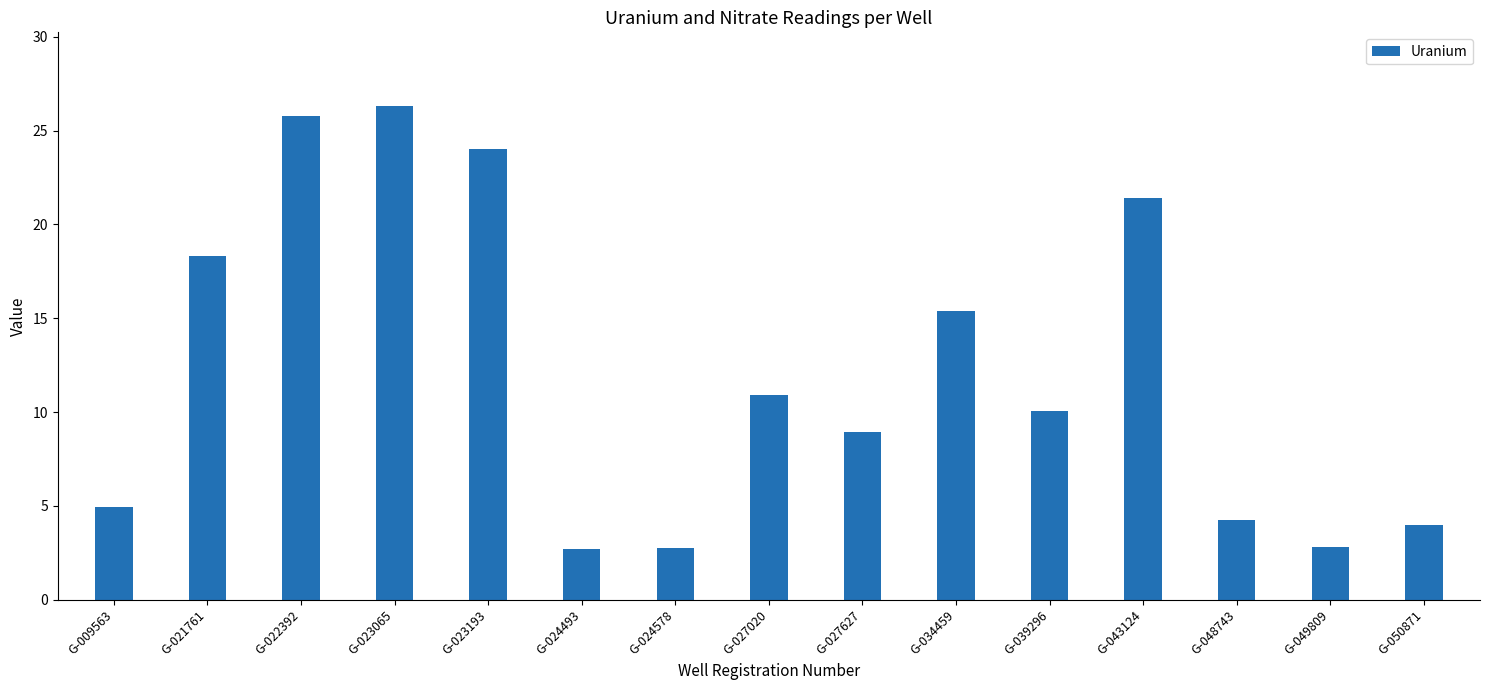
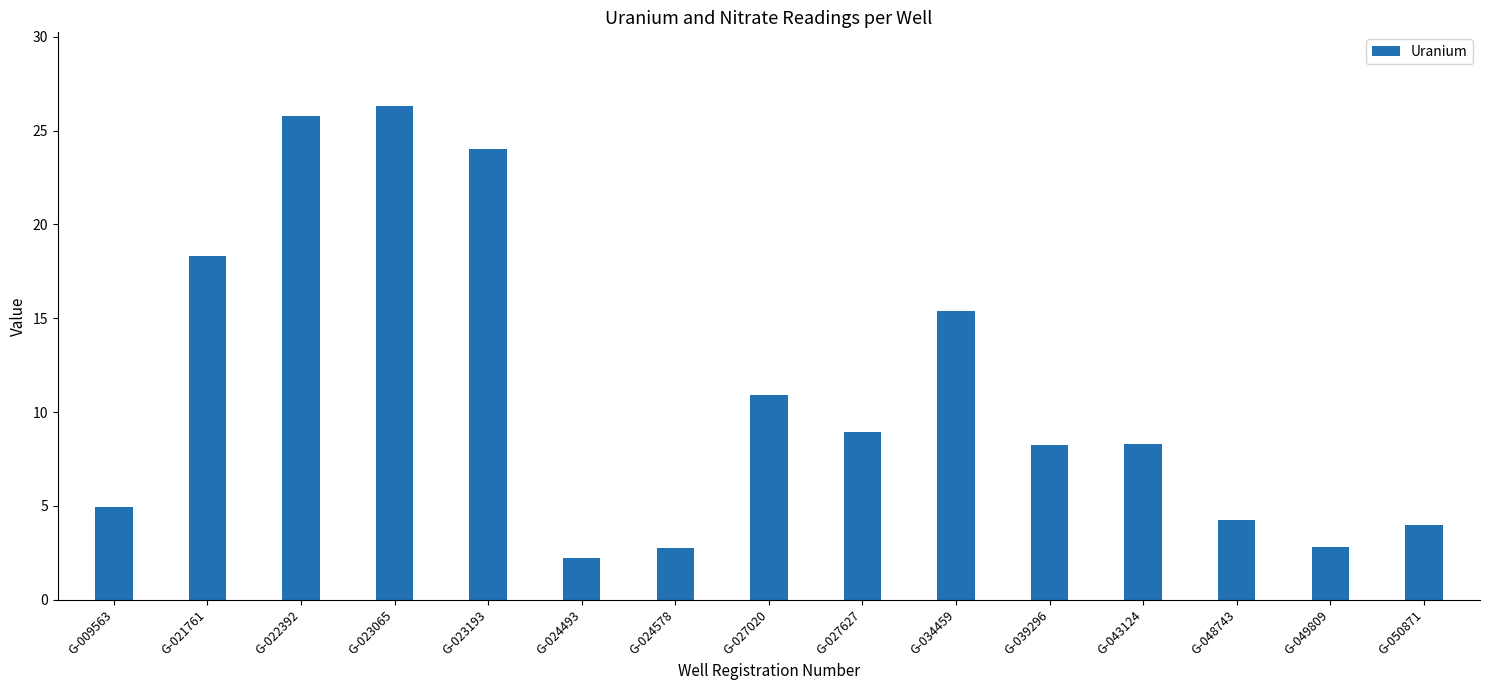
G-024493: 2.7 -> 2.2
G-039296: 10.1 -> 8.2
G-043124: 21.4 -> 8.3
